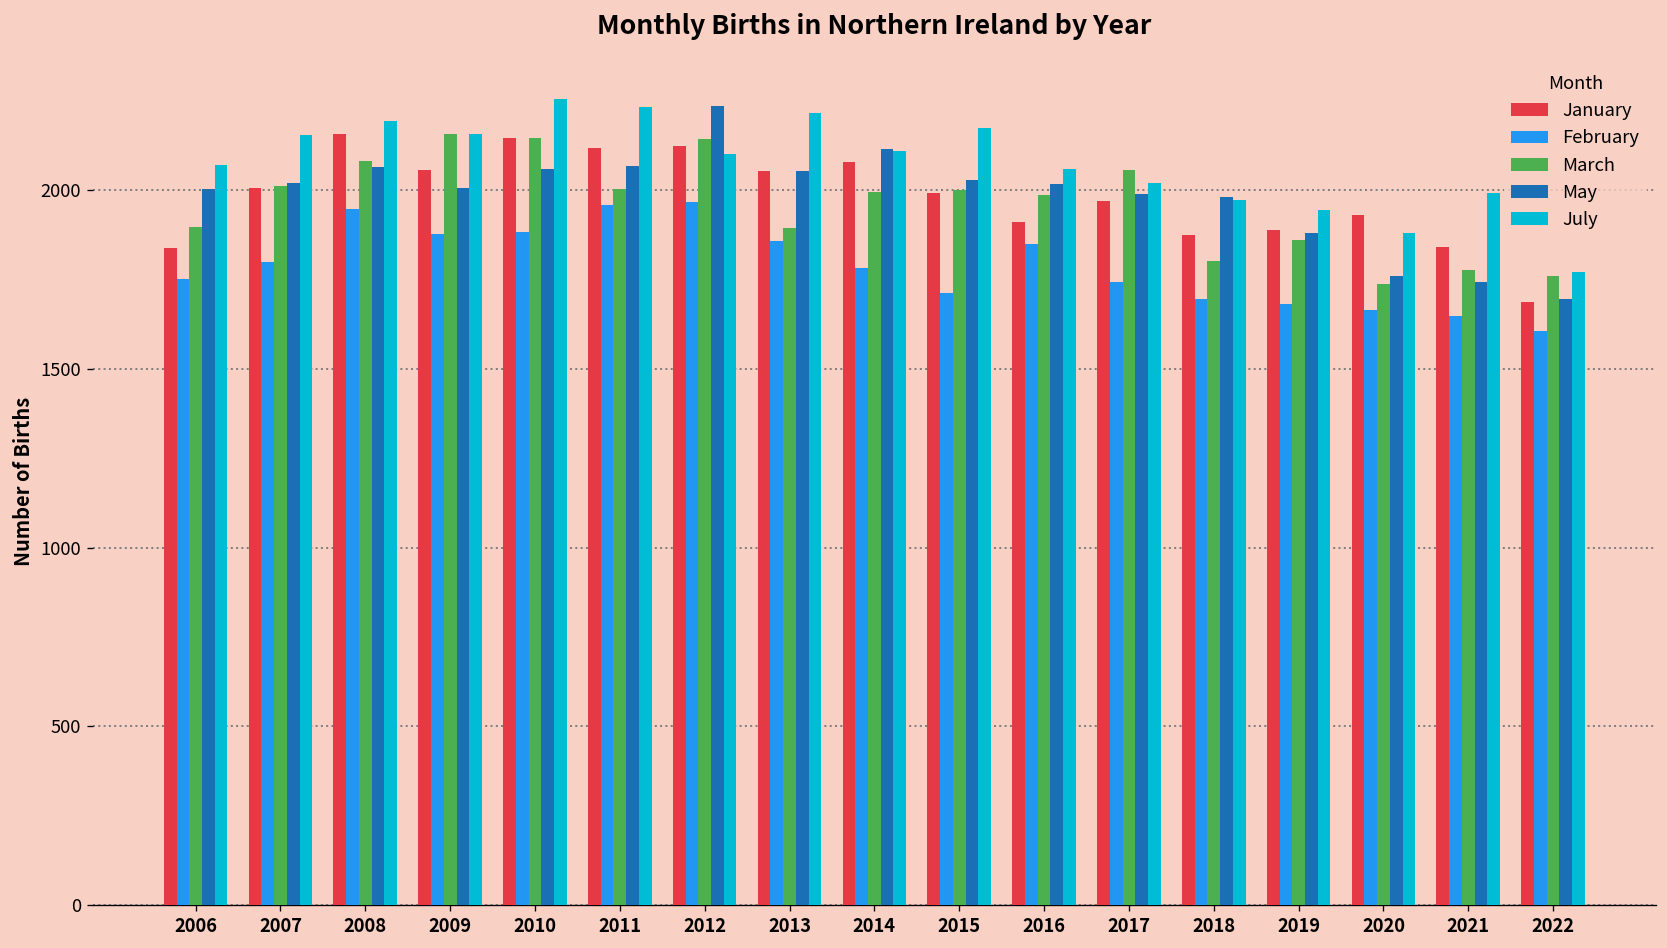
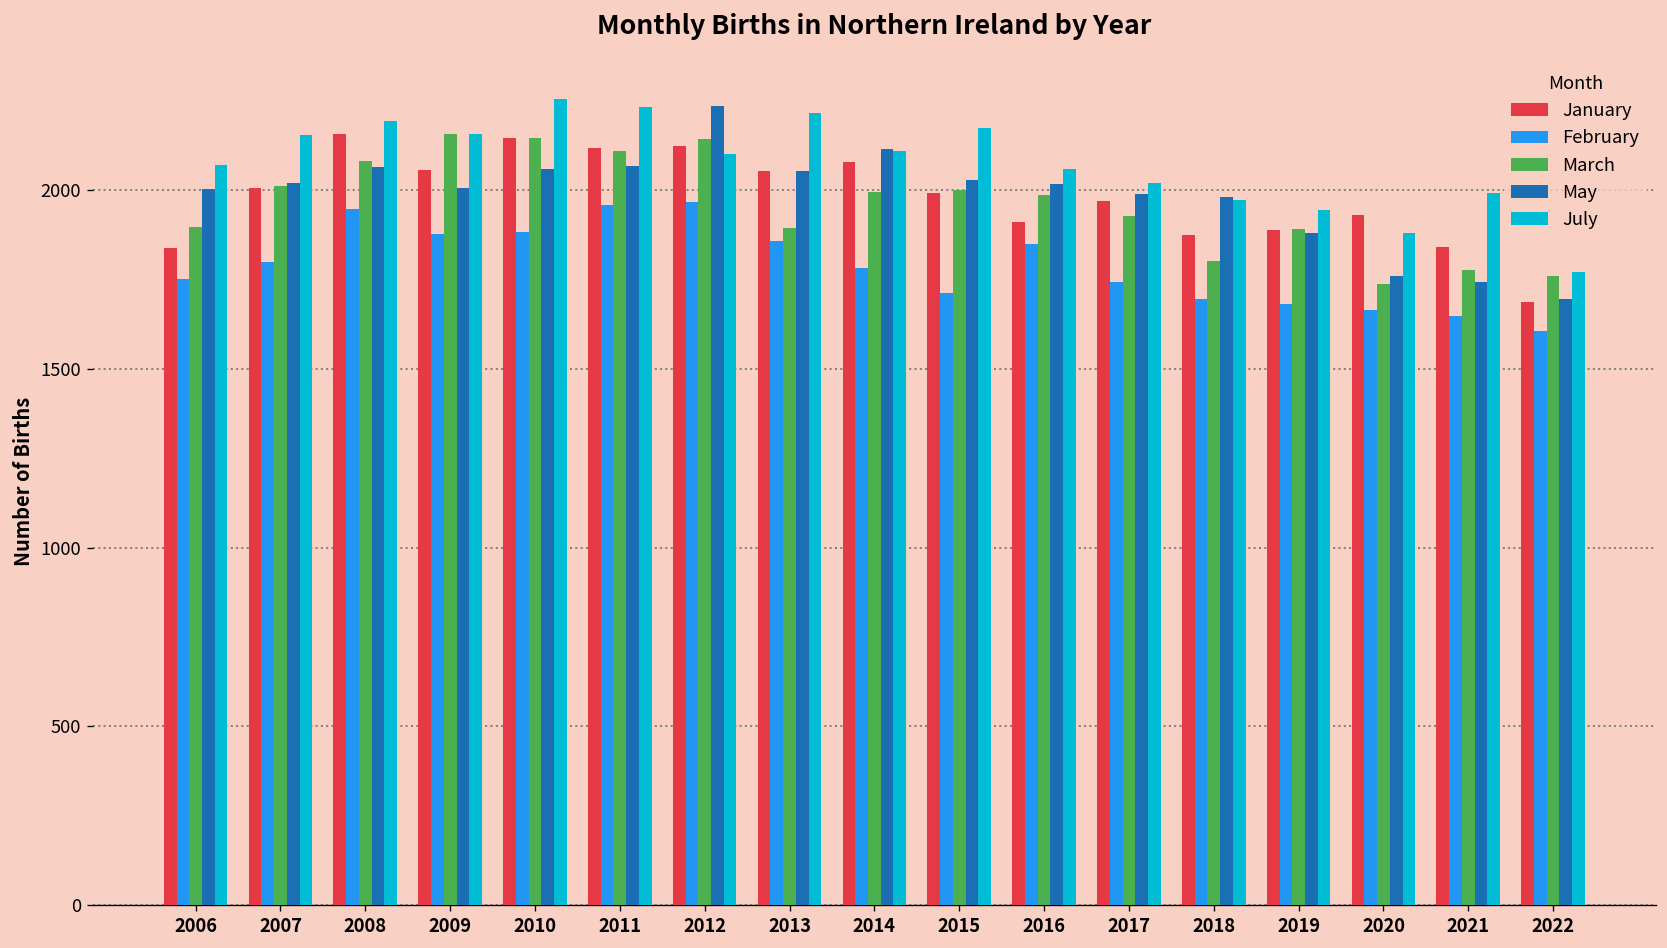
March, 2011: 2000 -> 2110
March, 2017: 2060 -> 1930
March, 2019: 1860 -> 1890
